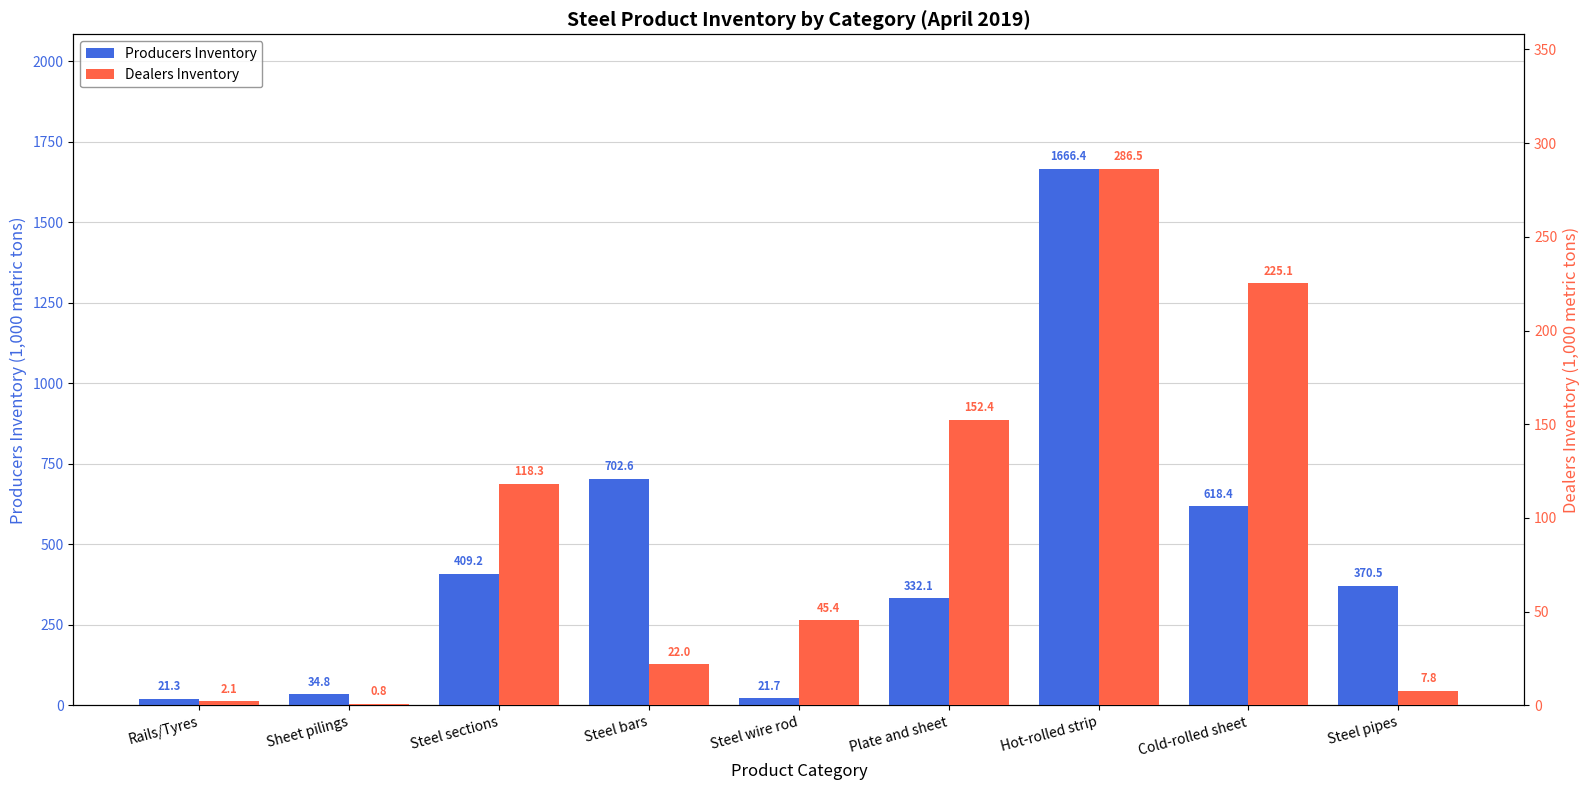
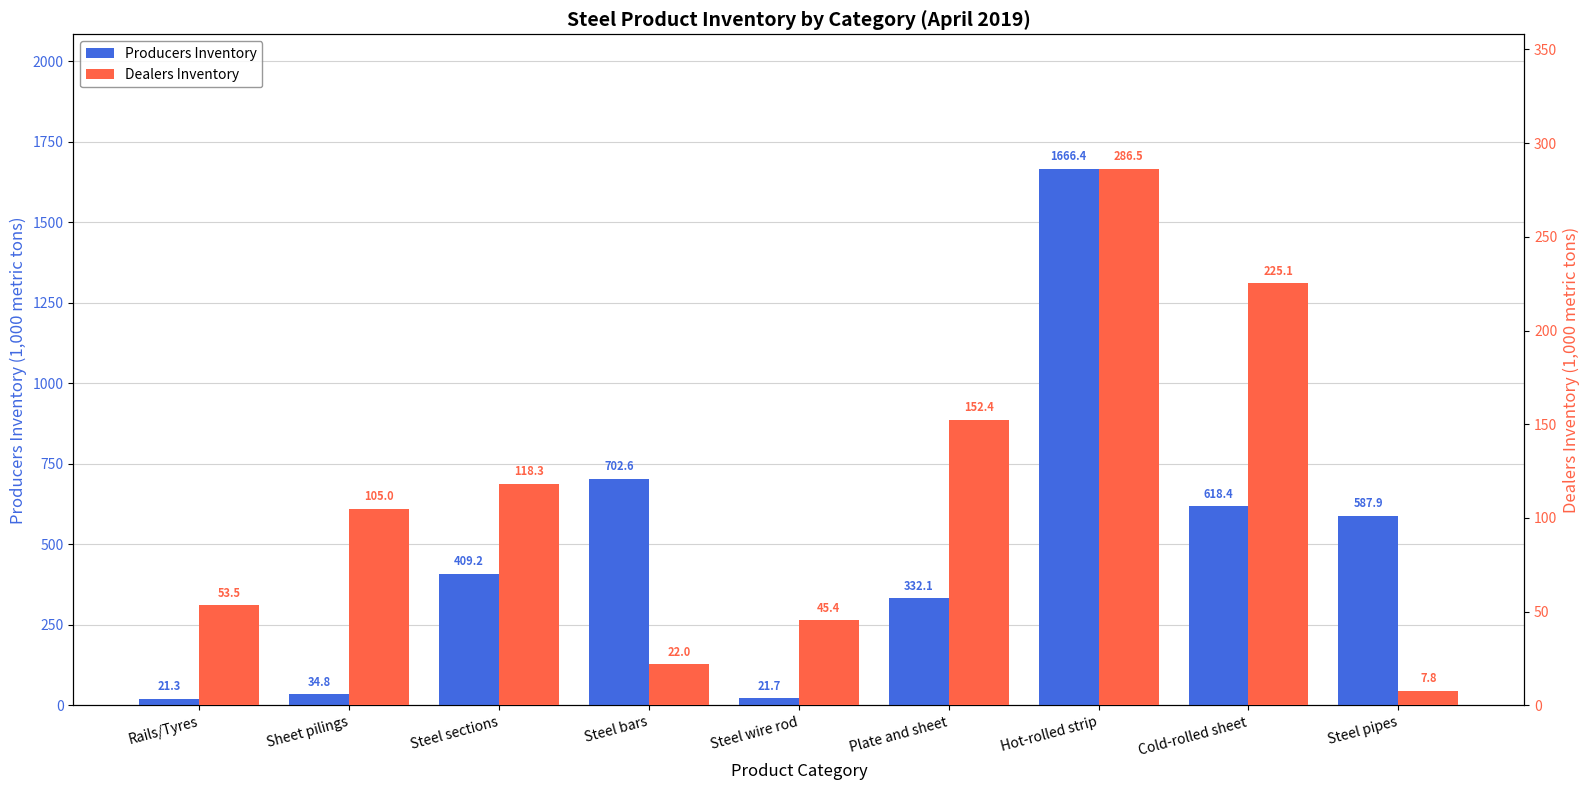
Producers Inventory, Steel pipes: 370.5 -> 587.9
Dealers Inventory, Rails/Tyres: 2.1 -> 53.5
Dealers Inventory, Sheet pilings: 0.8 -> 105.0
